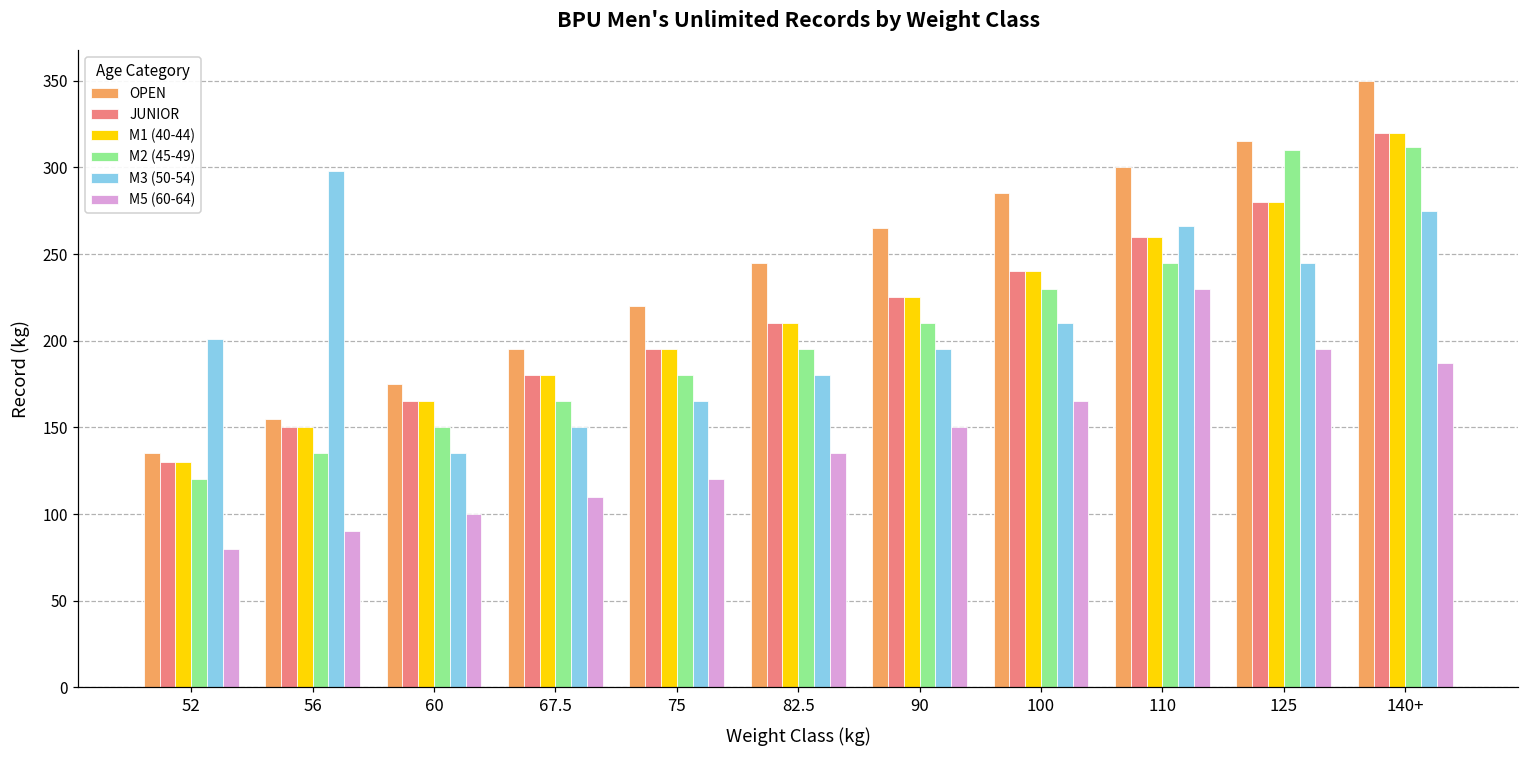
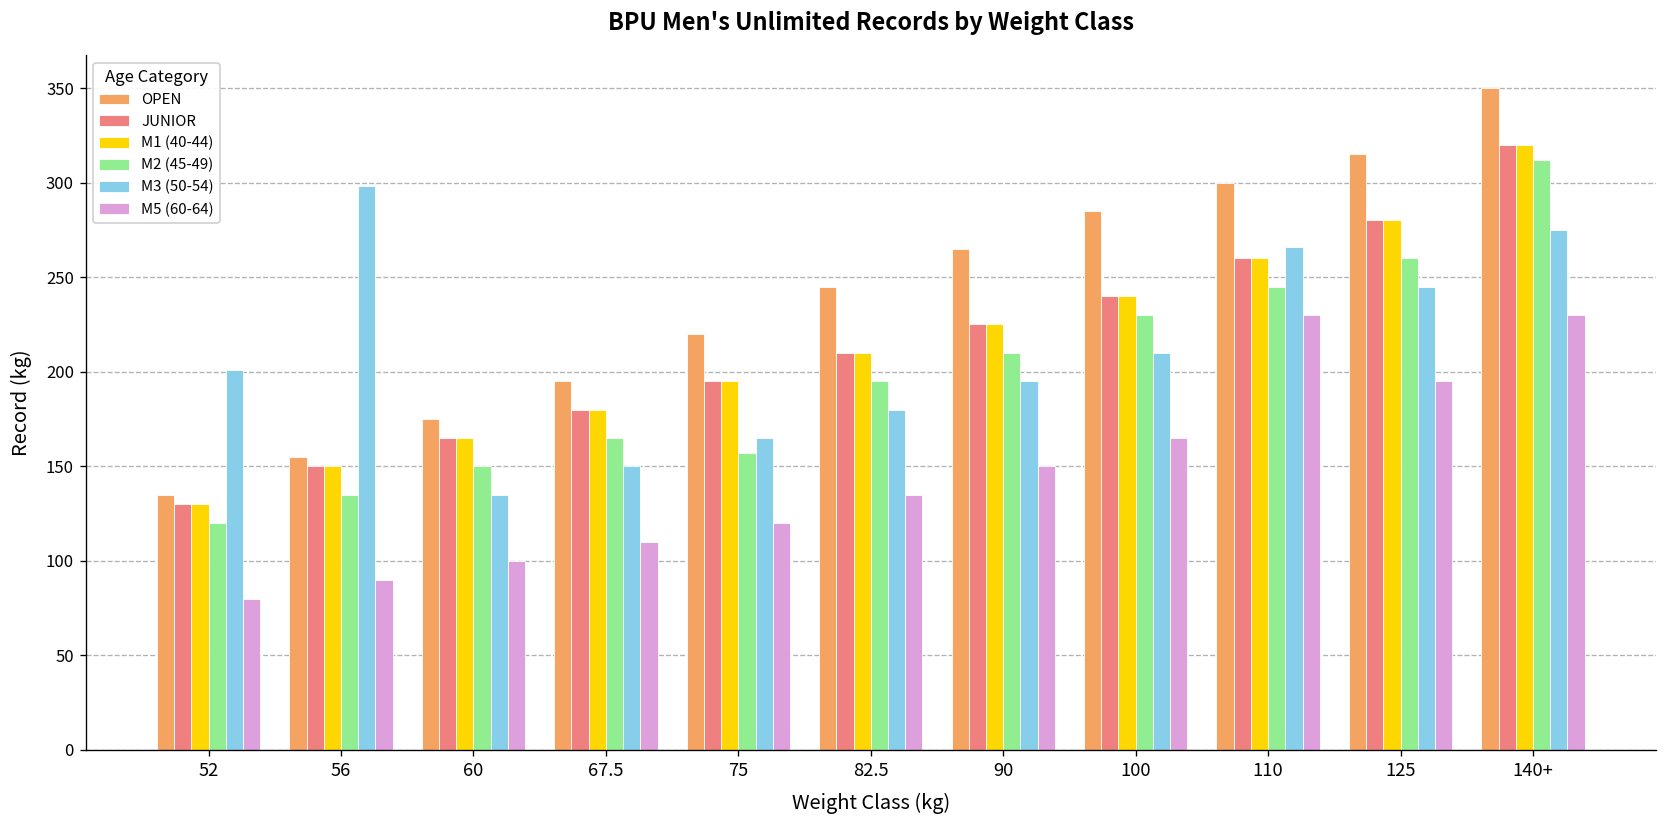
M2 (45-49), 75: 180 -> 157
M2 (45-49), 125: 310 -> 260
M5 (60-64), 140+: 187 -> 230
